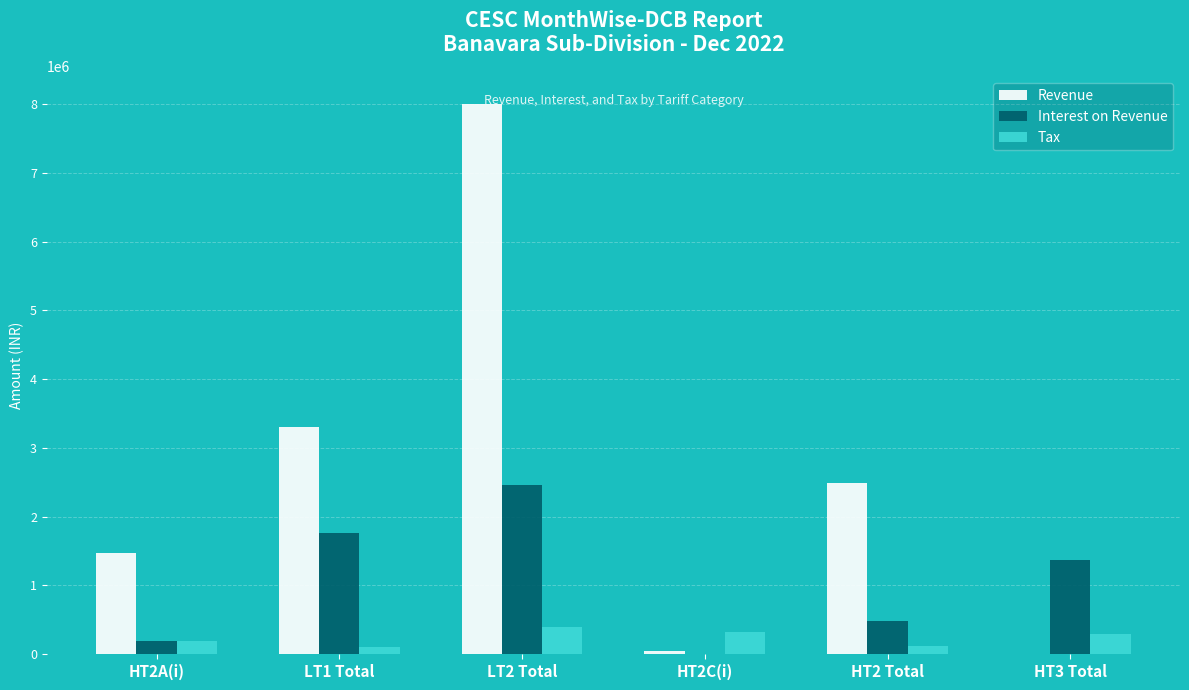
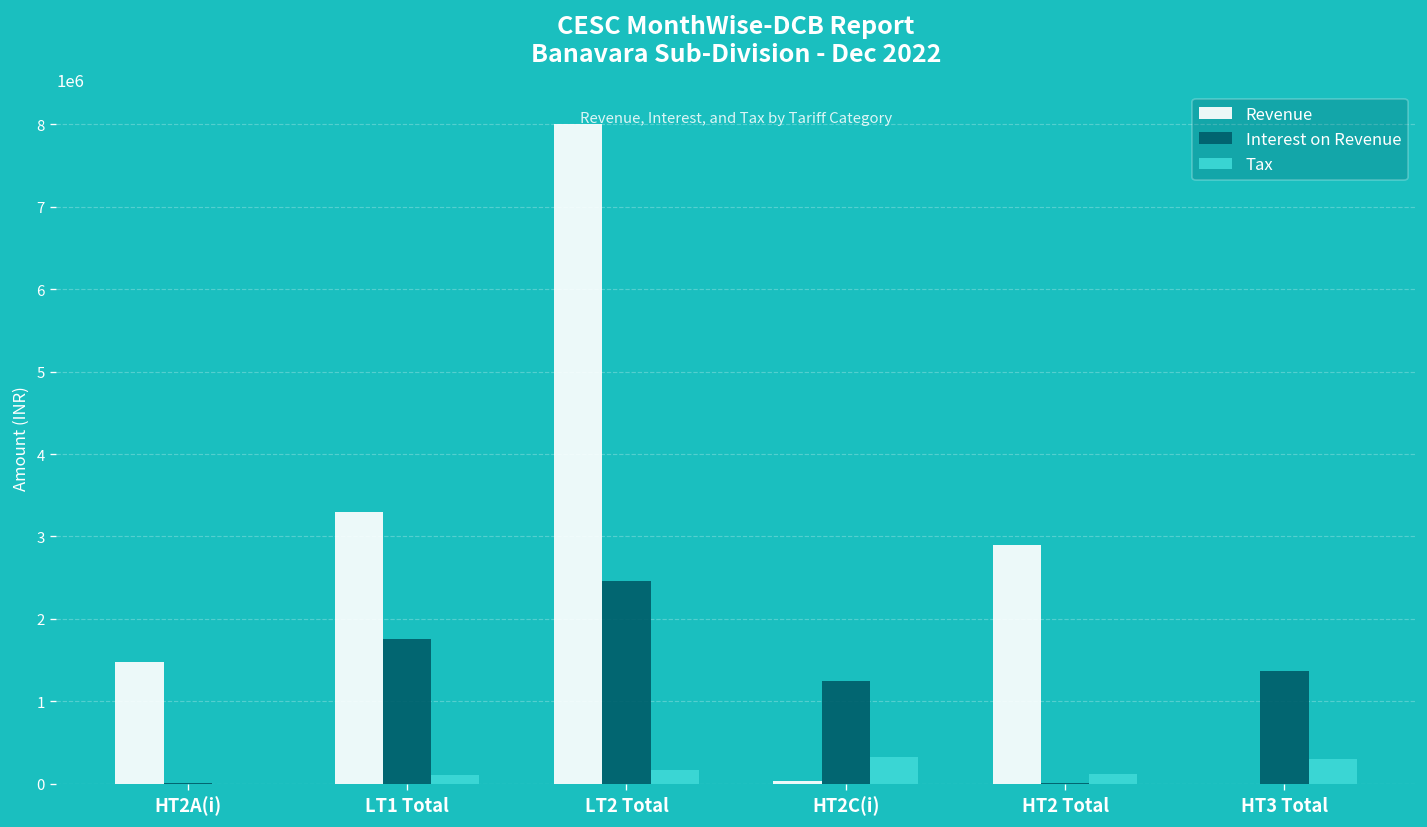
Interest on Revenue, HT2A(i): 200000 -> 0
Tax, HT2A(i): 200000 -> 0
Tax, LT2 Total: 400000 -> 200000
Interest on Revenue, HT2C(i): 0 -> 1200000
Revenue, HT2 Total: 2500000 -> 2900000
Interest on Revenue, HT2 Total: 500000 -> 0
